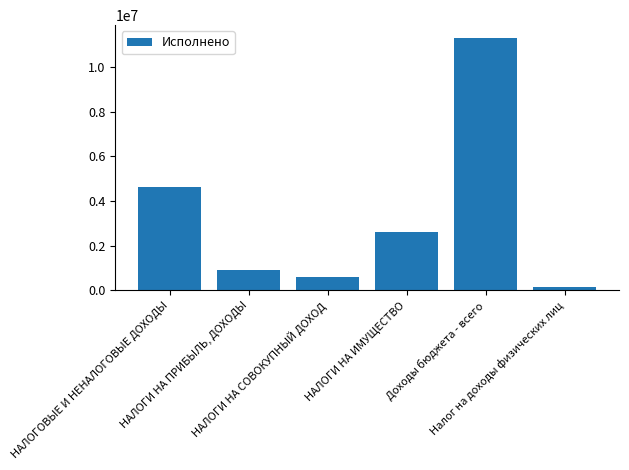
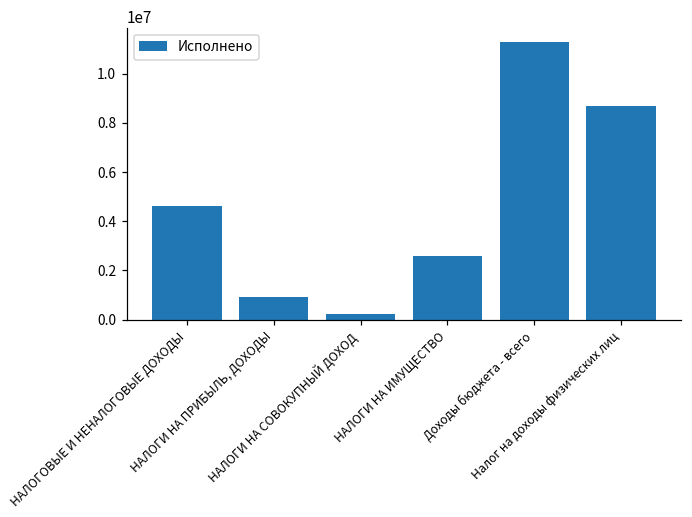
НАЛОГИ НА СОВОКУПНЫЙ ДОХОД: 600000 -> 200000
Налог на доходы физических лиц: 200000 -> 8700000
